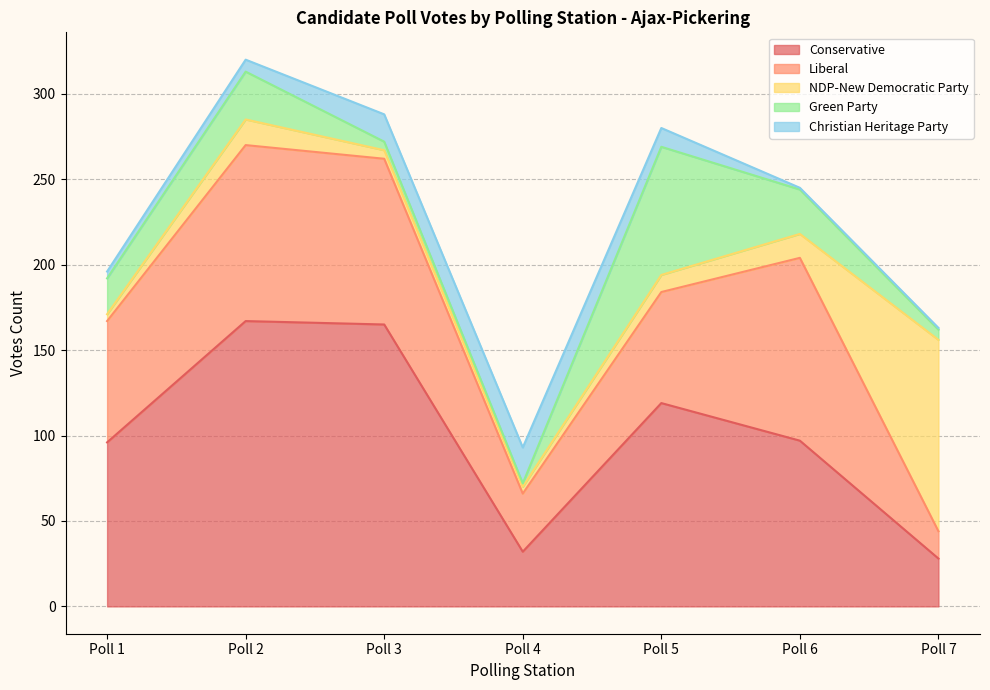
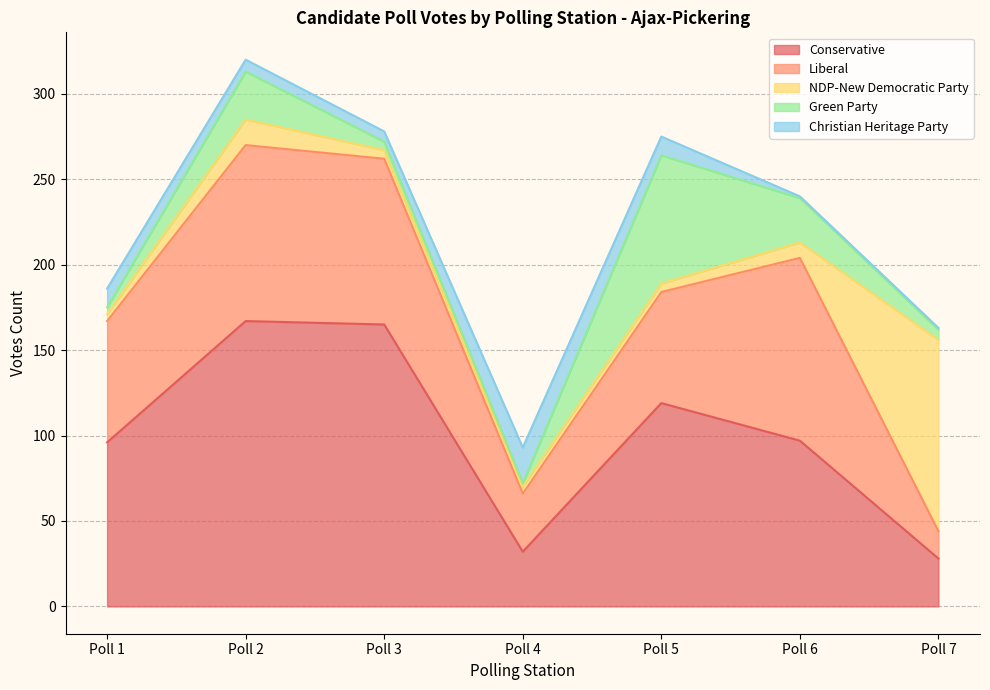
Green Party, Poll 1: 21 -> 4
Christian Heritage Party, Poll 1: 4 -> 11
Christian Heritage Party, Poll 3: 16 -> 6
NDP-New Democratic Party, Poll 5: 10 -> 5
NDP-New Democratic Party, Poll 6: 14 -> 9
